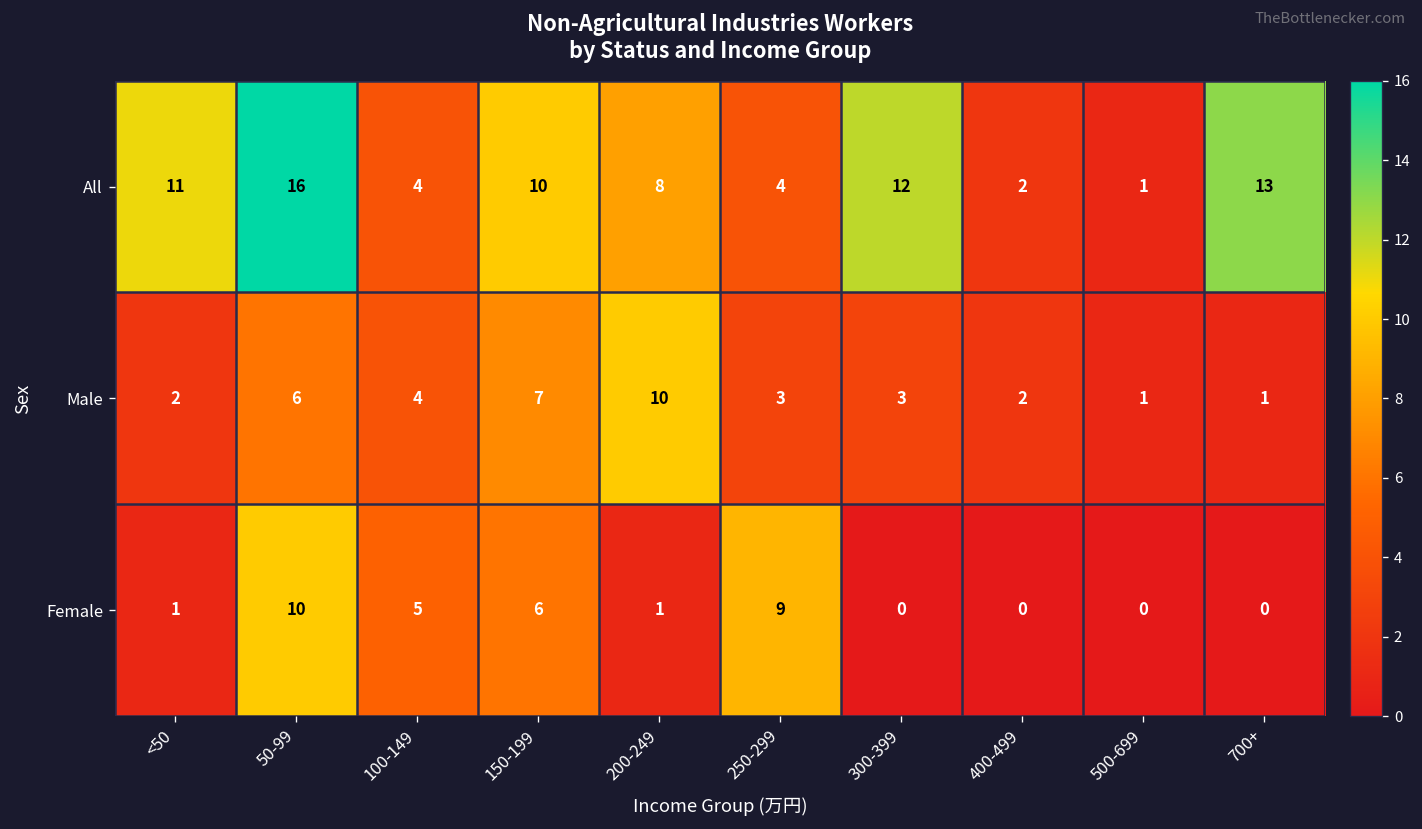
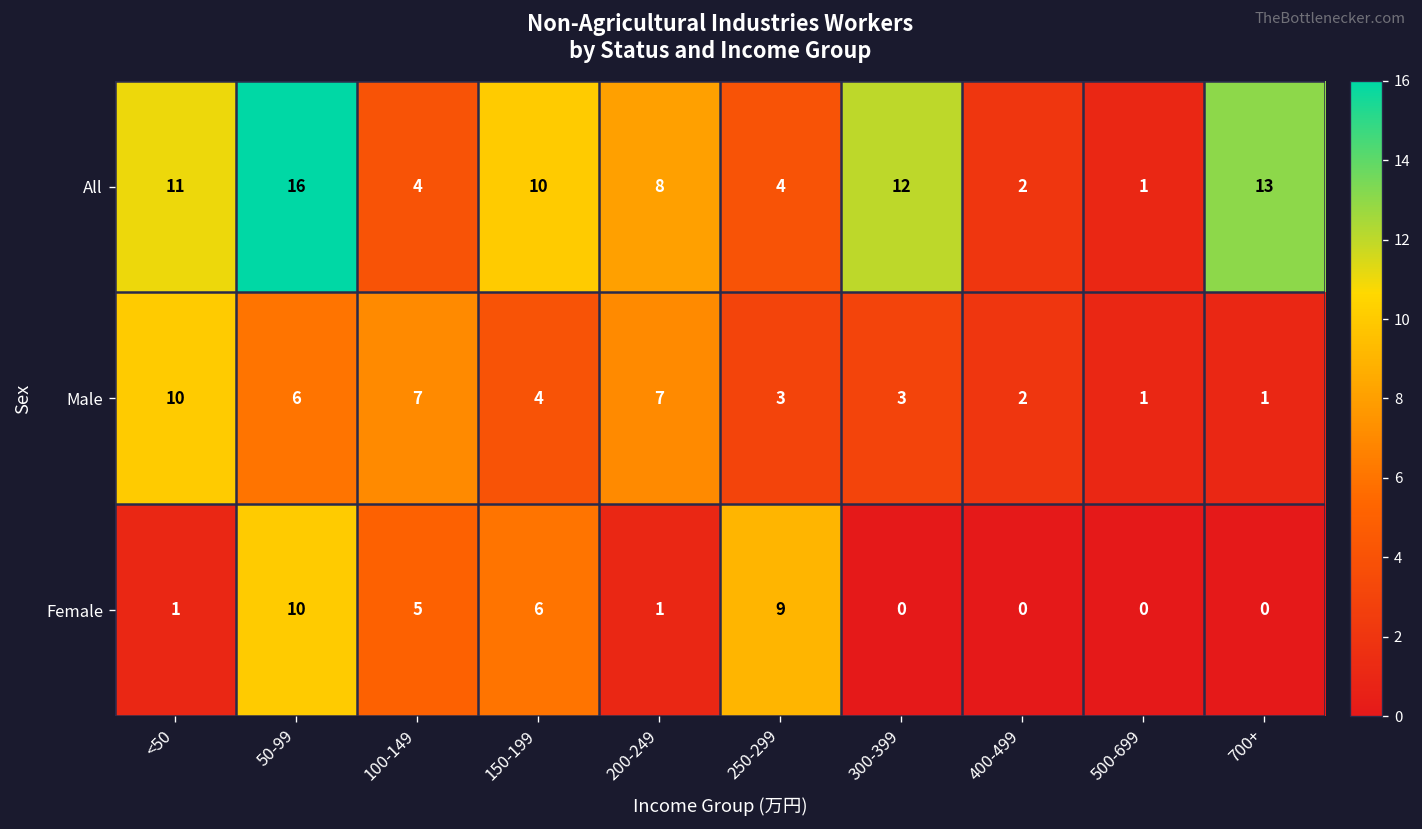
Male, <50: 2 -> 10
Male, 100-149: 4 -> 7
Male, 150-199: 7 -> 4
Male, 200-249: 10 -> 7
